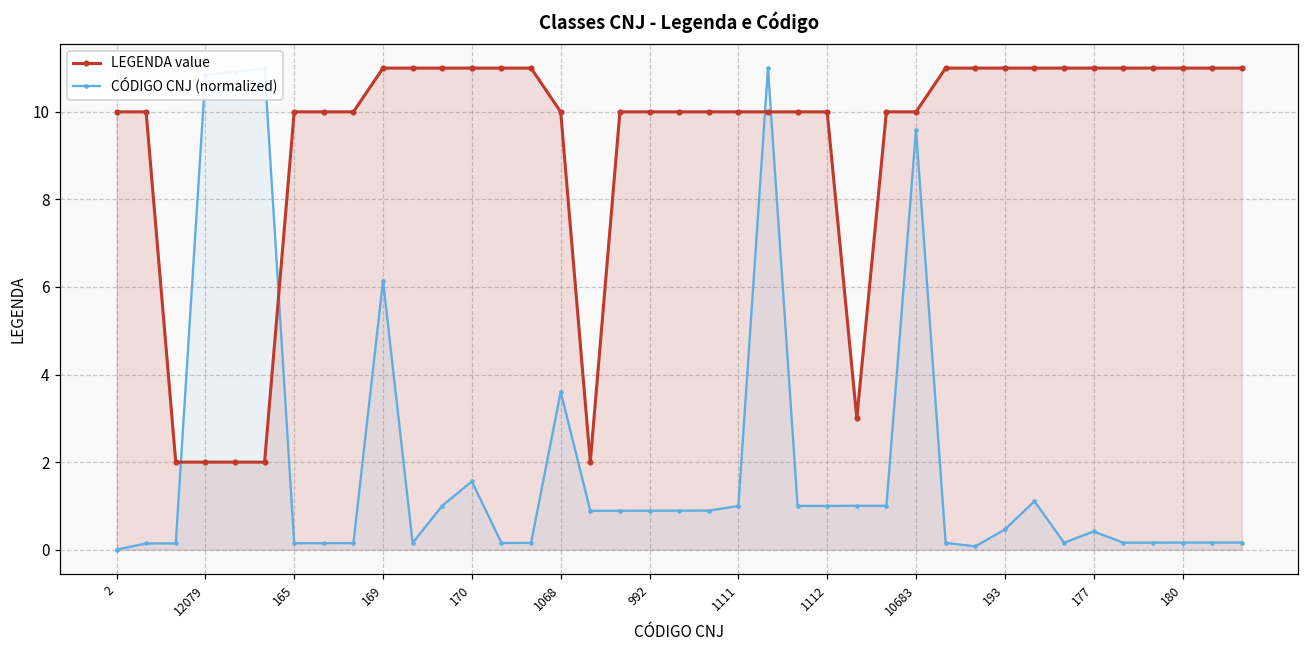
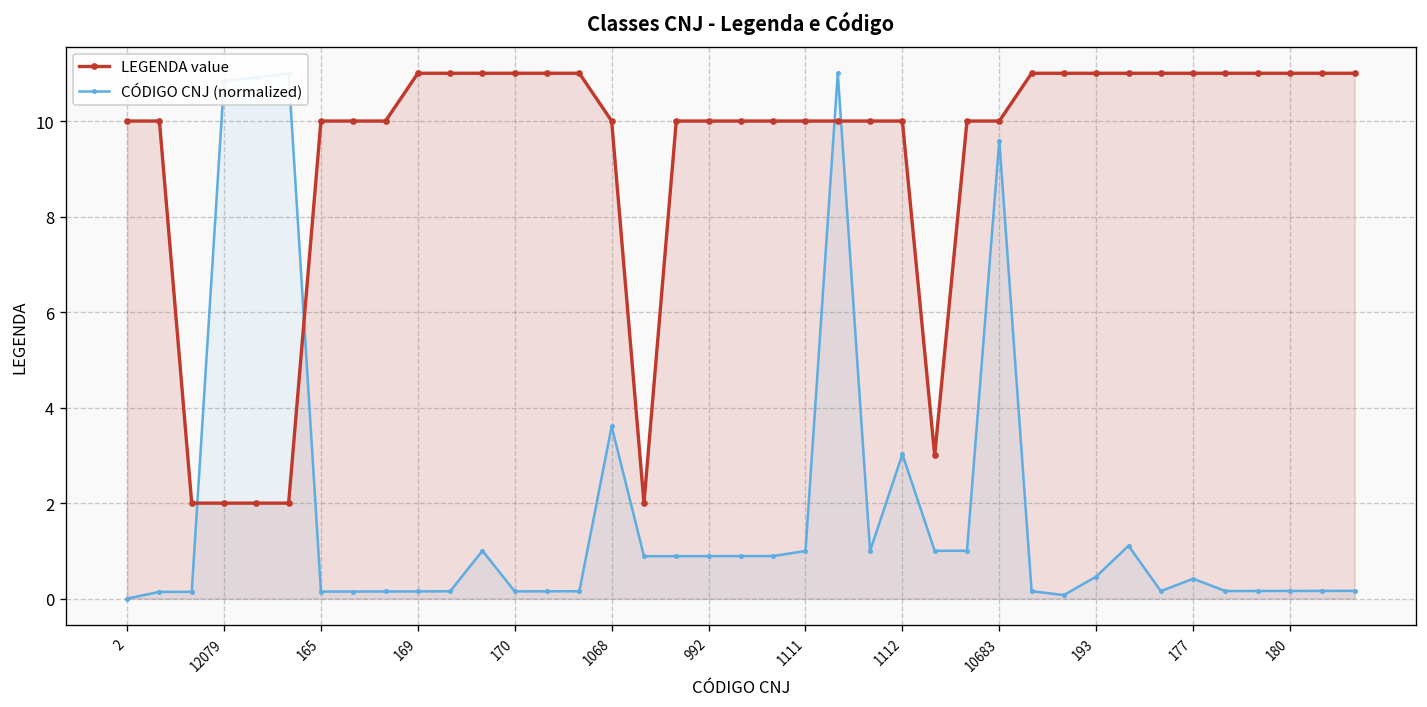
CÓDIGO CNJ (normalized), 169: 6.1 -> 0.2
CÓDIGO CNJ (normalized), 170: 1.6 -> 0.2
CÓDIGO CNJ (normalized), 1112: 1.0 -> 3.0
